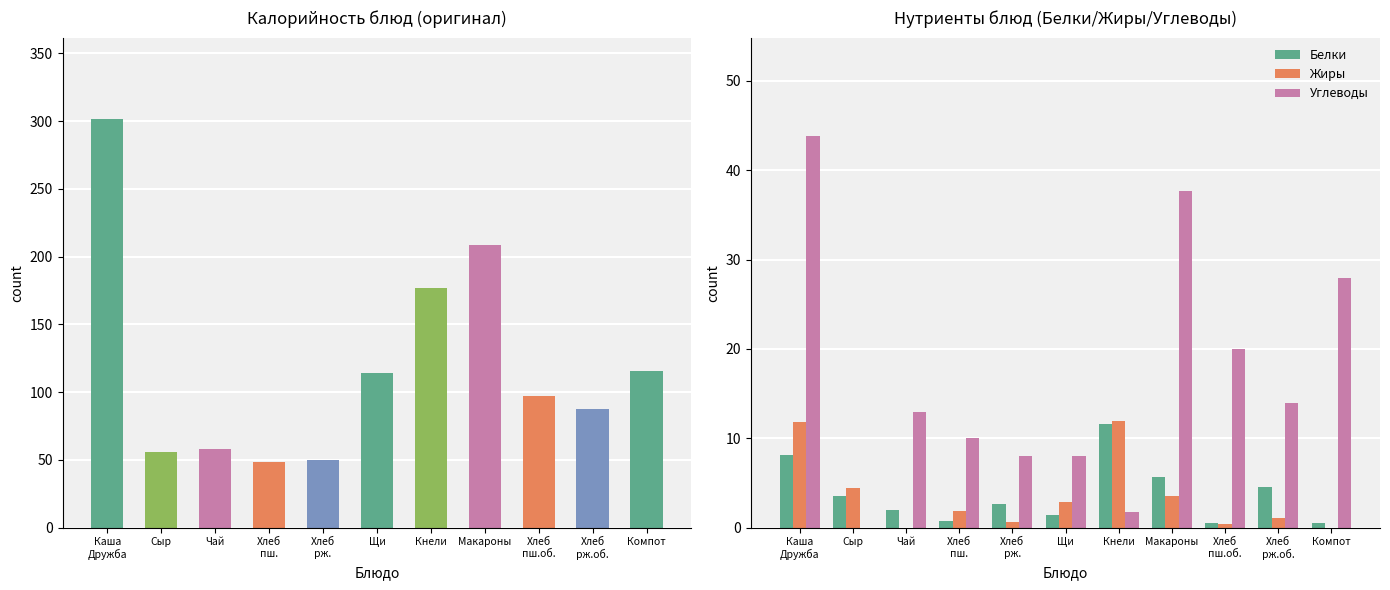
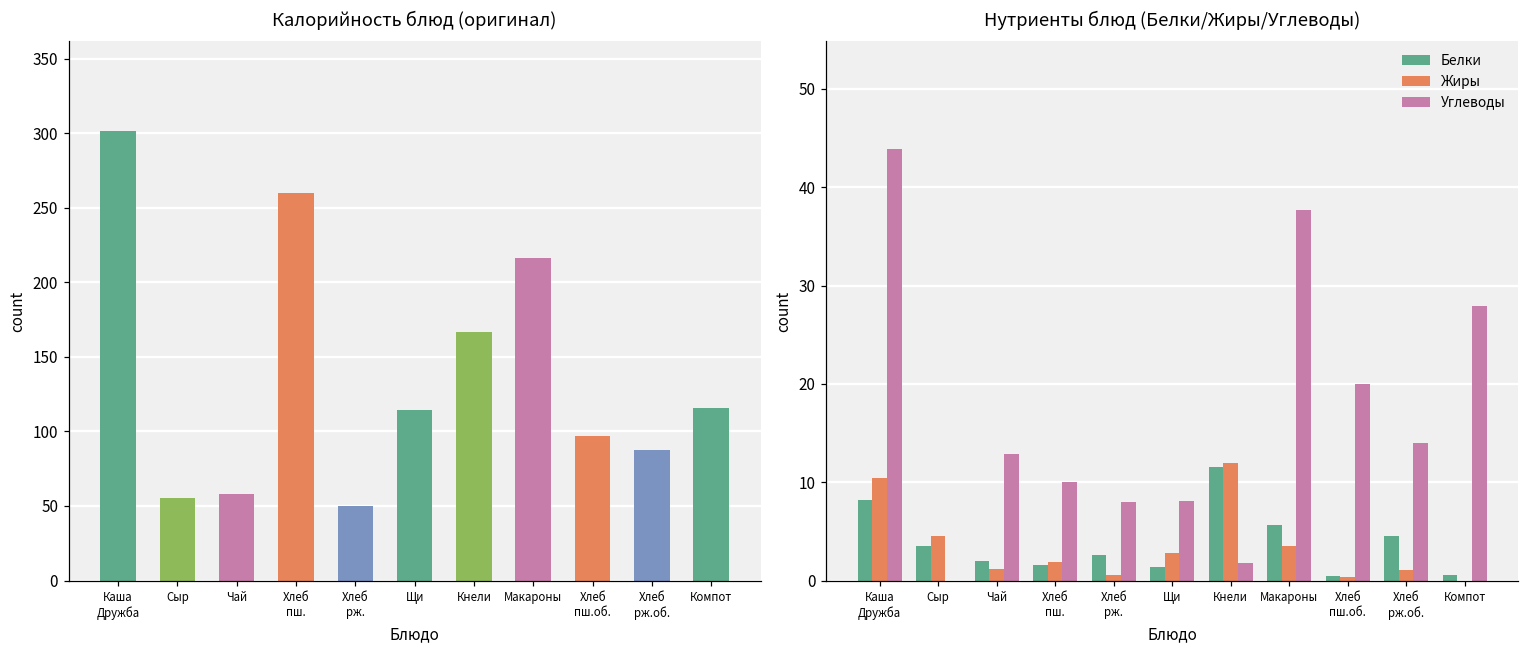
Калорийность блюд (оригинал), Хлеб пш.: 49 -> 260
Калорийность блюд (оригинал), Кнели: 177 -> 167
Калорийность блюд (оригинал), Макароны: 208 -> 216
Нутриенты блюд (Белки/Жиры/Углеводы), Жиры, Каша Дружба: 12 -> 10
Нутриенты блюд (Белки/Жиры/Углеводы), Жиры, Чай: 0 -> 1
Нутриенты блюд (Белки/Жиры/Углеводы), Белки, Хлеб пш.: 1 -> 2
